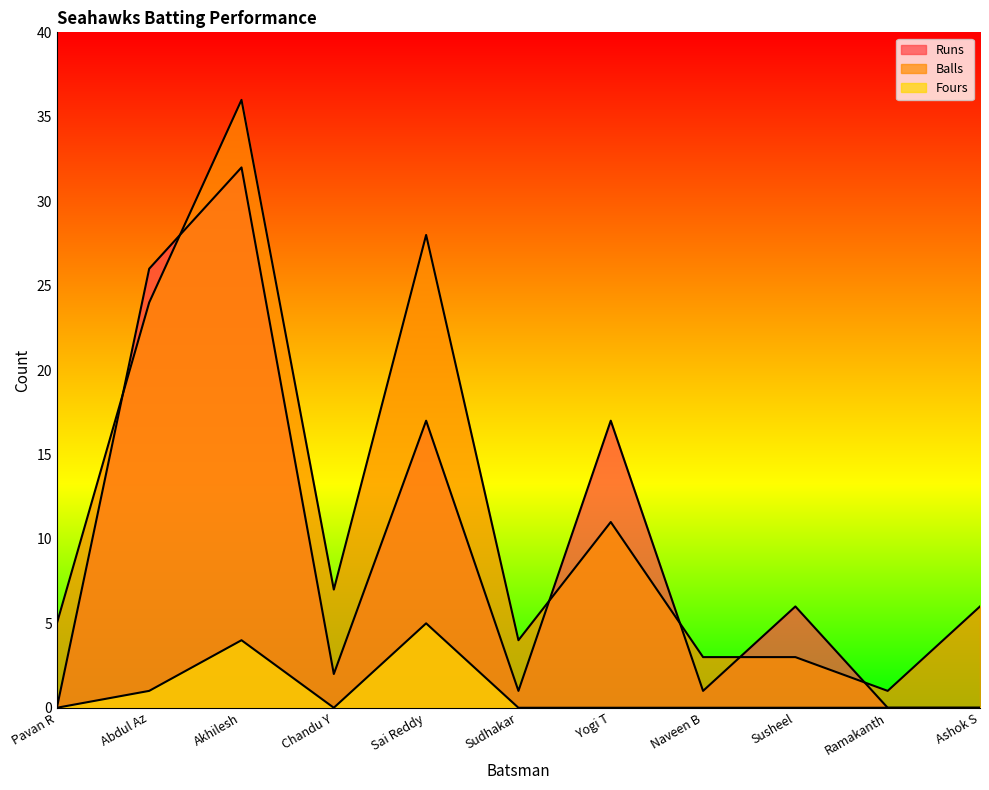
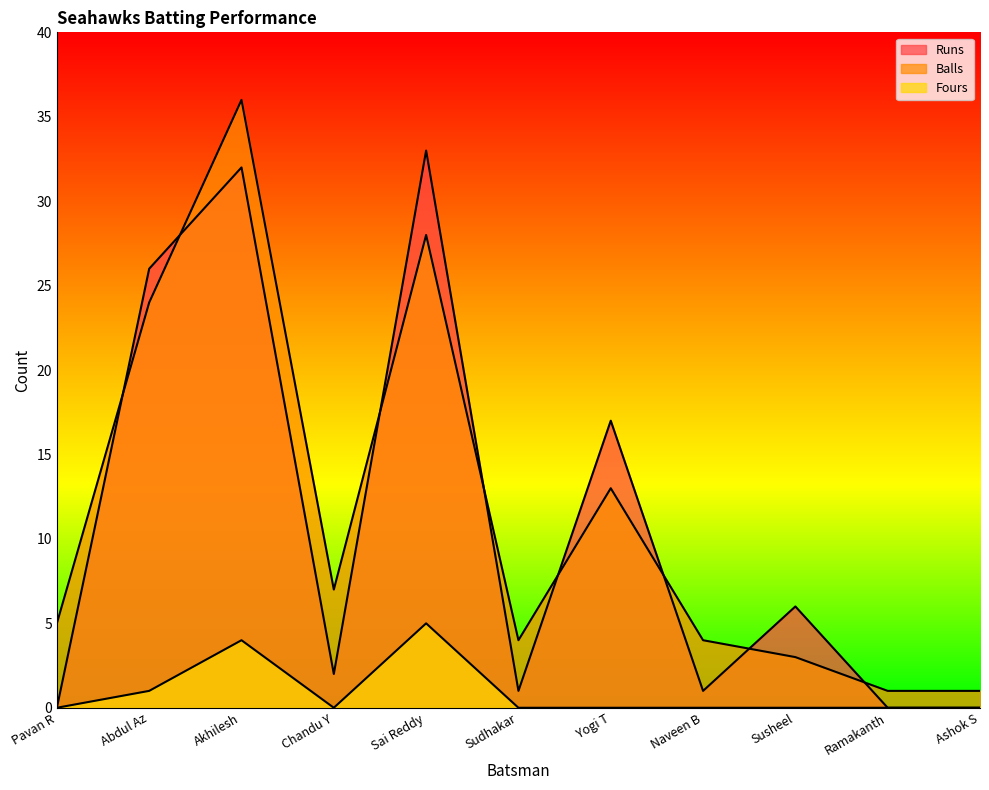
Runs, Sai Reddy: 17 -> 33
Balls, Yogi T: 11 -> 13
Balls, Naveen B: 3 -> 4
Balls, Ashok S: 6 -> 1
